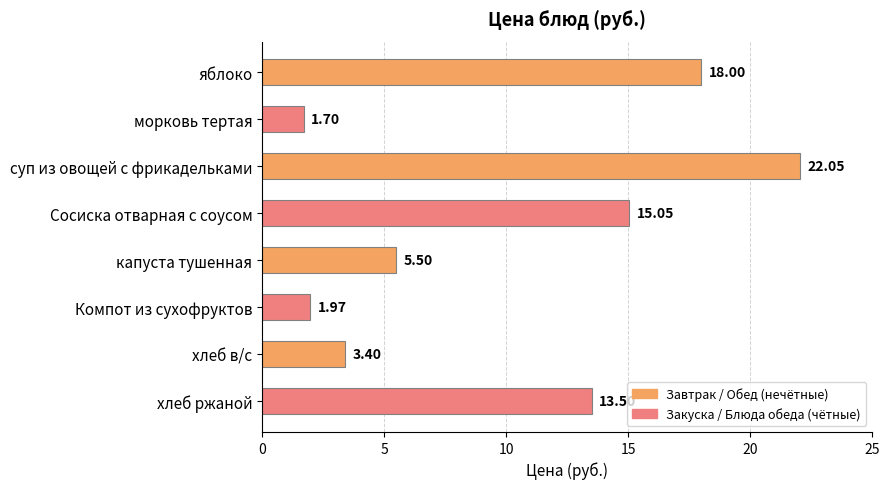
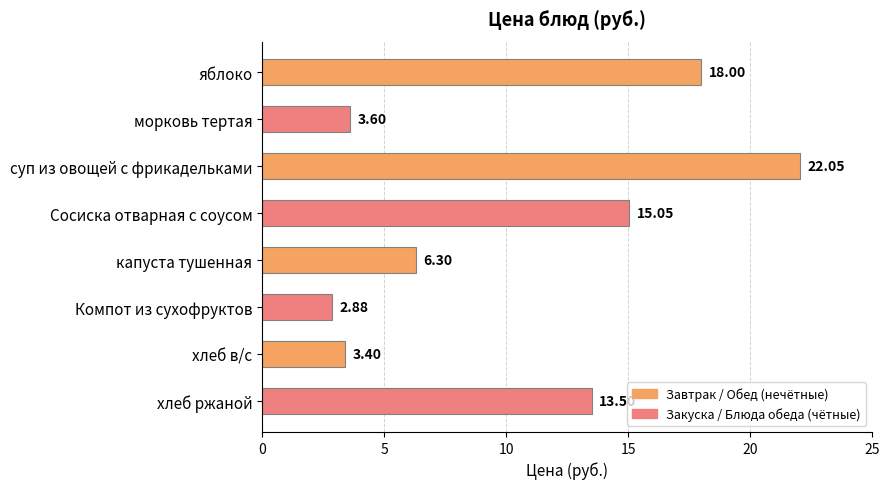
морковь тертая: 1.70 -> 3.60
капуста тушенная: 5.50 -> 6.30
Компот из сухофруктов: 1.97 -> 2.88
